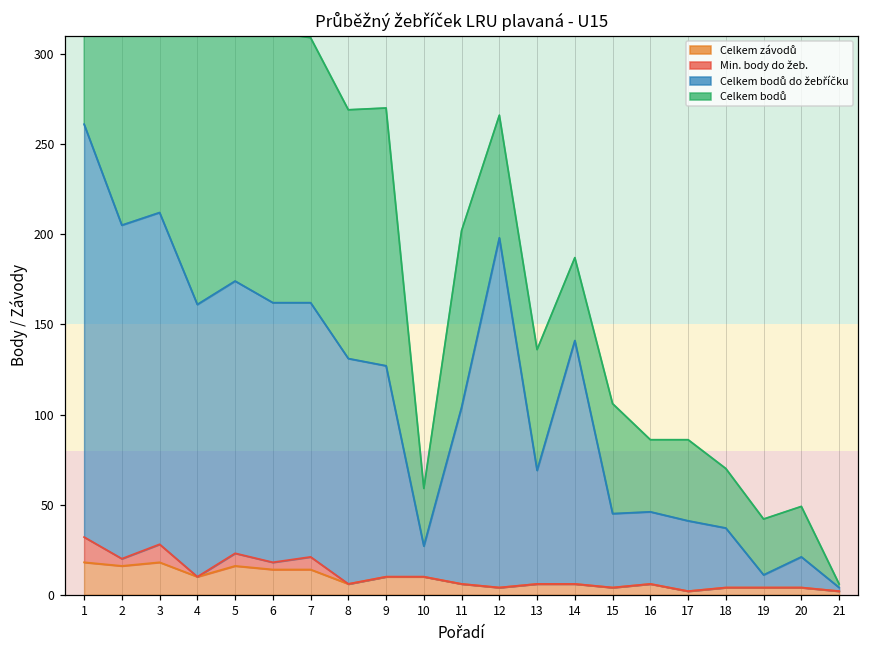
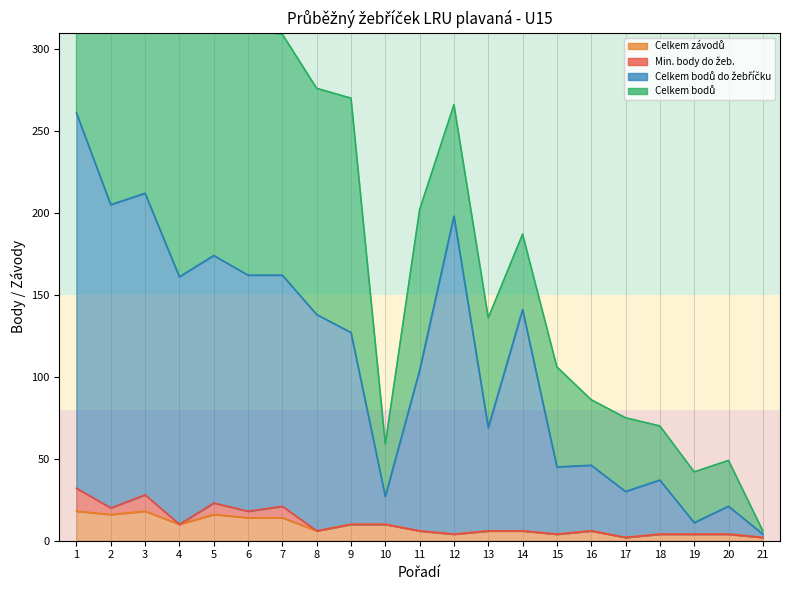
Celkem bodů do žebříčku, 8: 125 -> 132
Celkem bodů do žebříčku, 17: 39 -> 28
